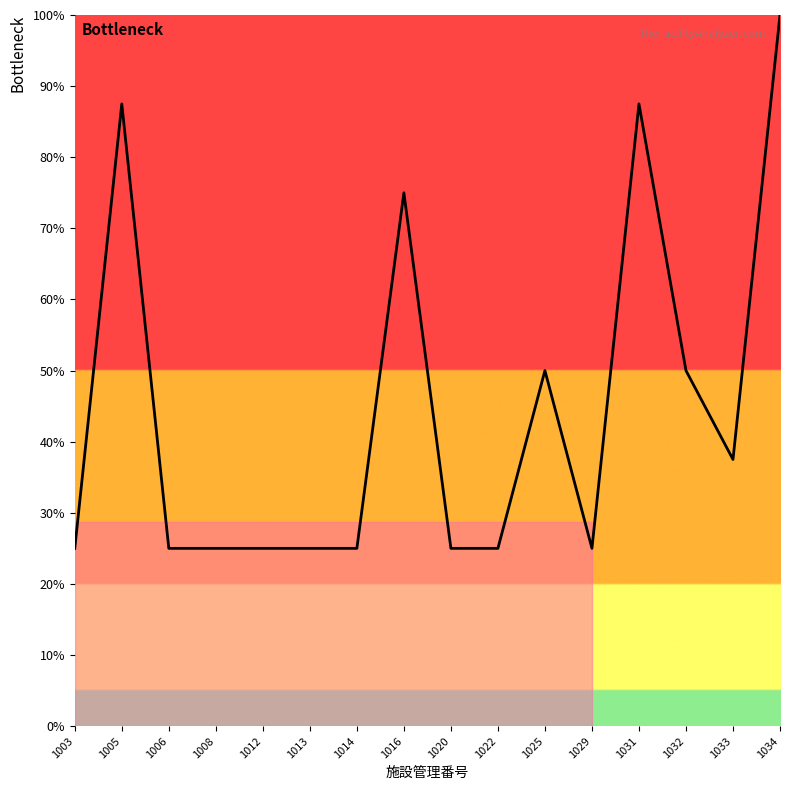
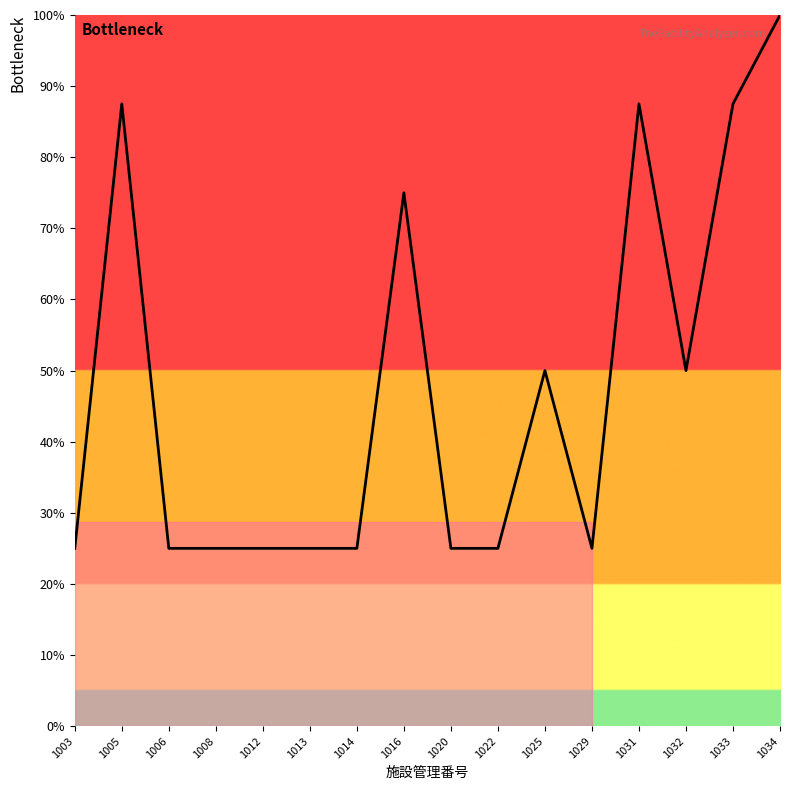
1033: 38% -> 88%
